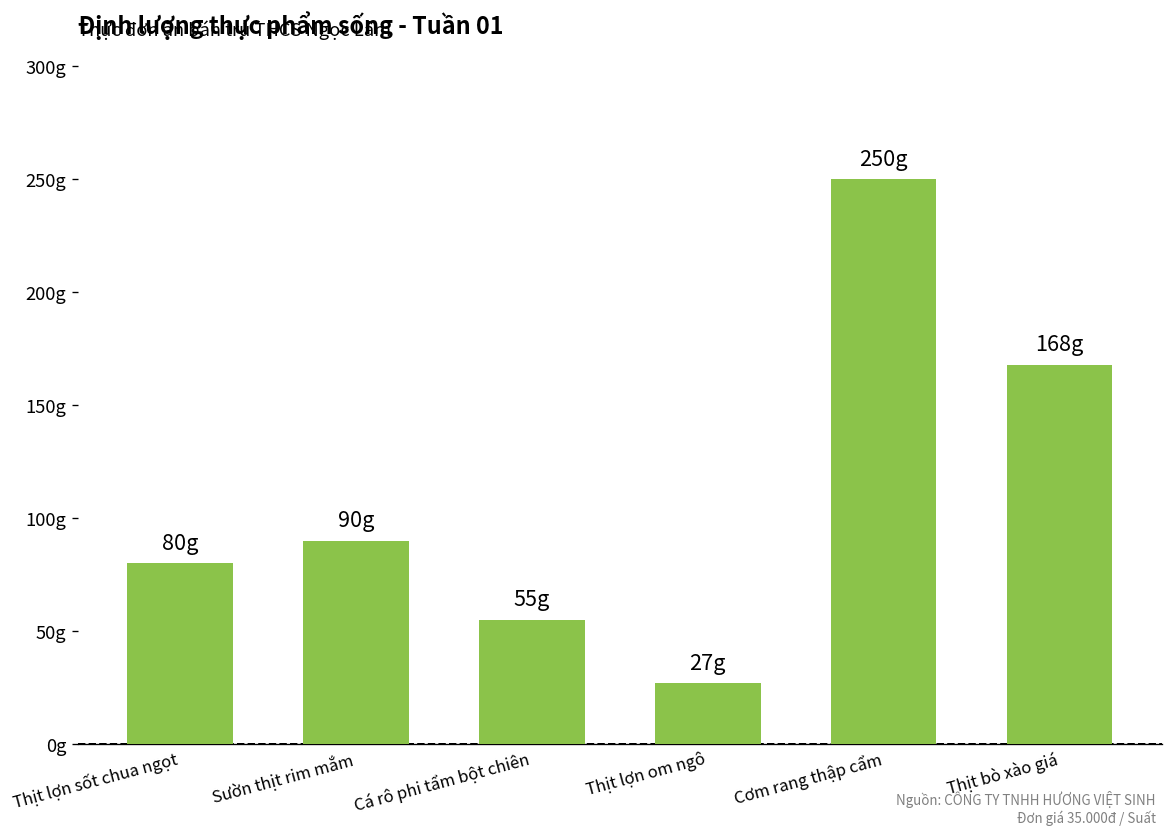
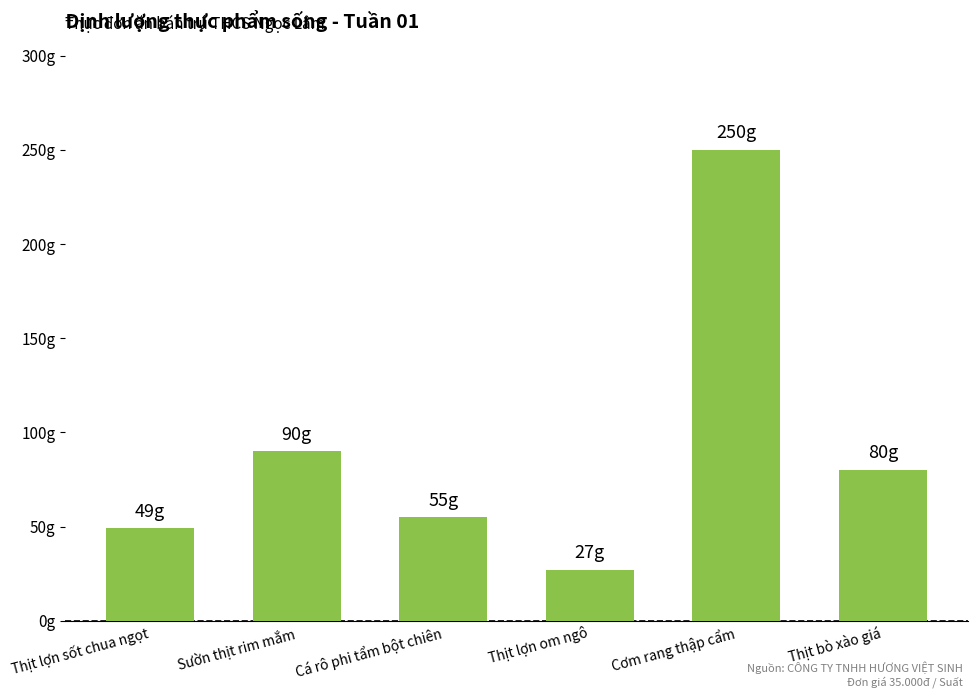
Thịt lợn sốt chua ngọt: 80g -> 49g
Thịt bò xào giá: 168g -> 80g
